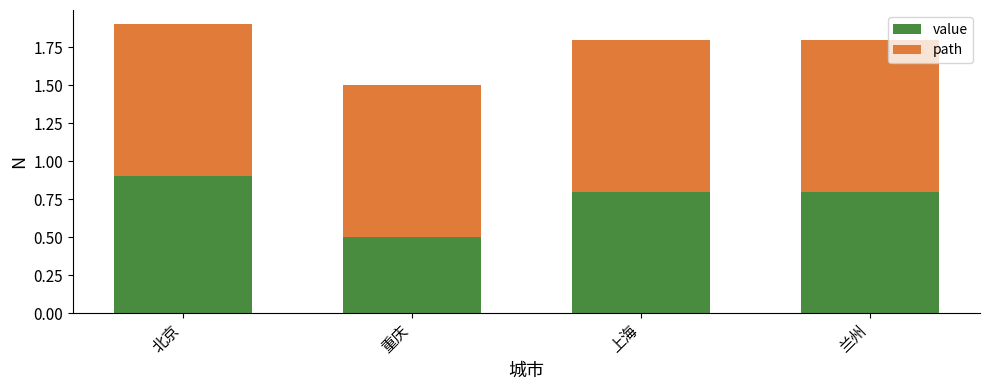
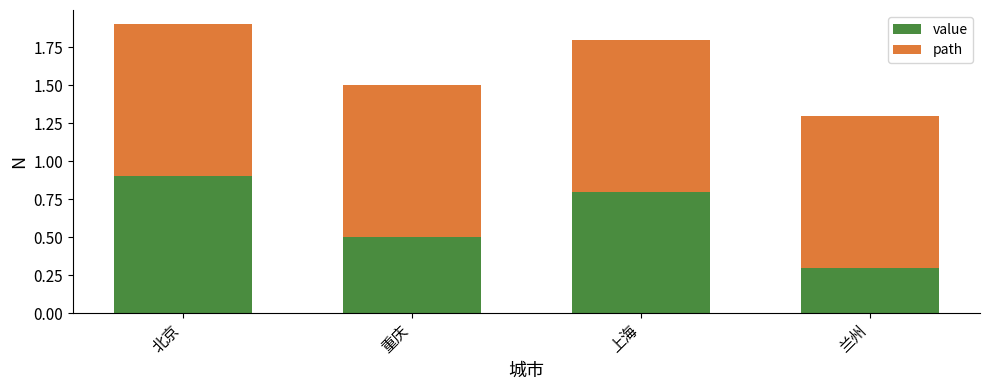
value, 兰州: 0.8 -> 0.3
